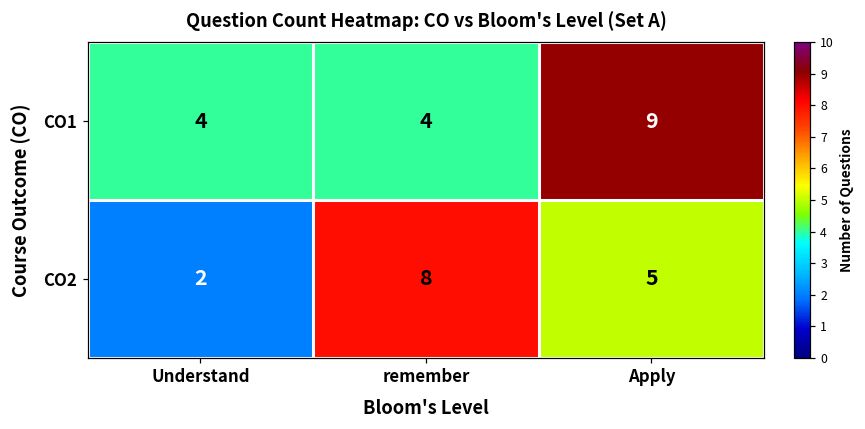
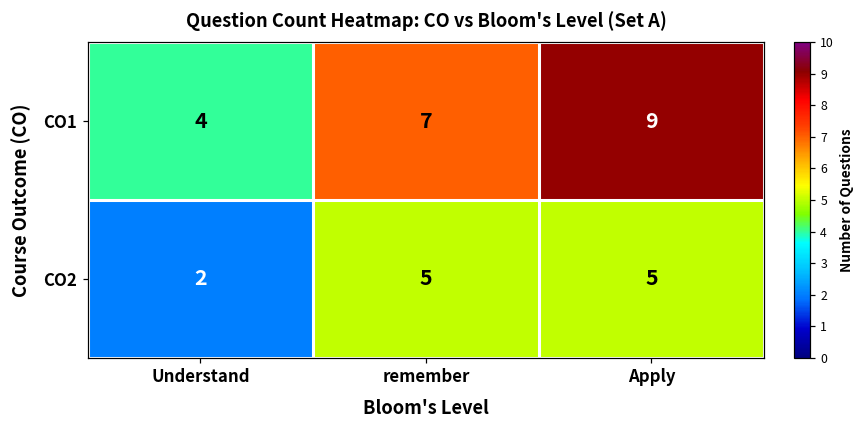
CO1, remember: 4 -> 7
CO2, remember: 8 -> 5
